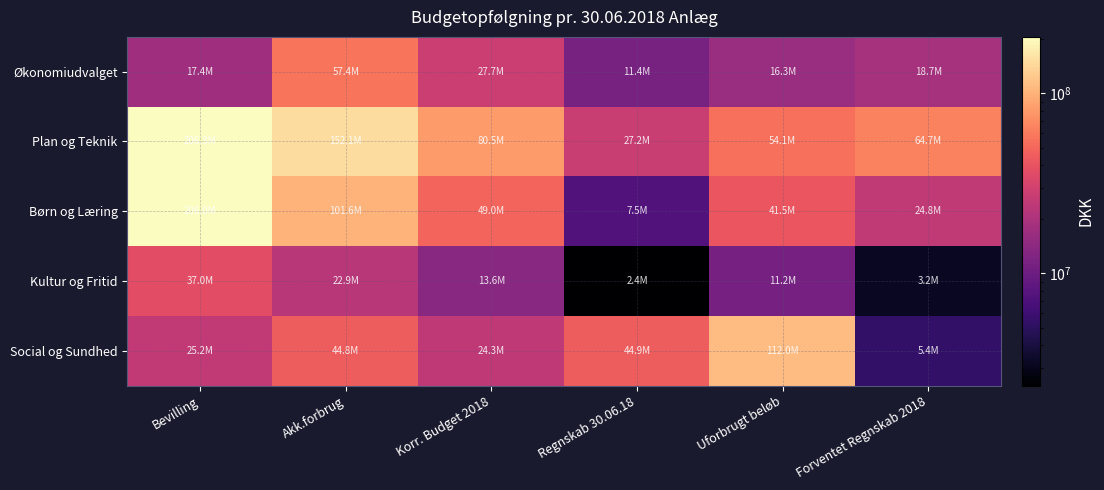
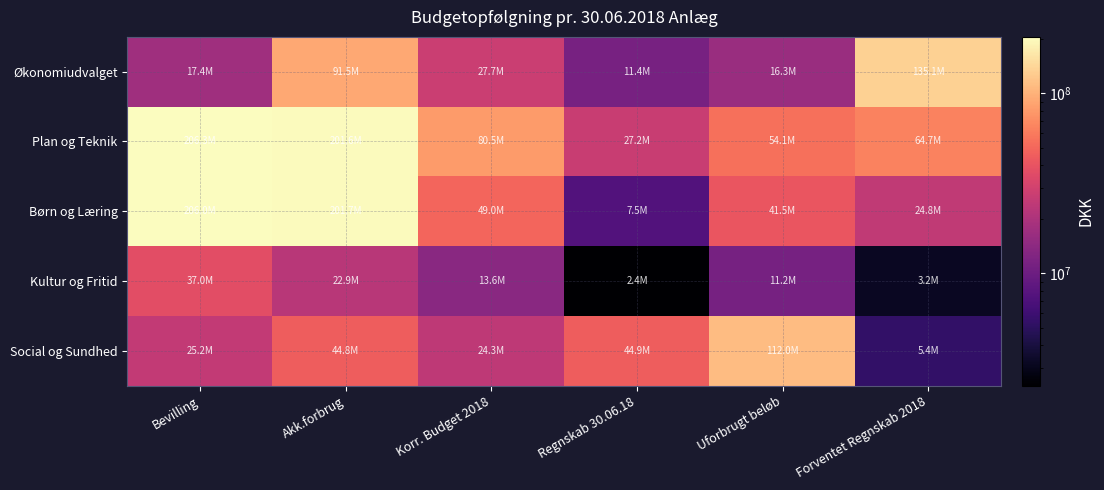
Økonomiudvalget, Akk.forbrug: 57.4M -> 91.5M
Økonomiudvalget, Forventet Regnskab 2018: 18.7M -> 135.1M
Plan og Teknik, Akk.forbrug: 152.1M -> 201.6M
Børn og Læring, Akk.forbrug: 101.6M -> 201.7M
